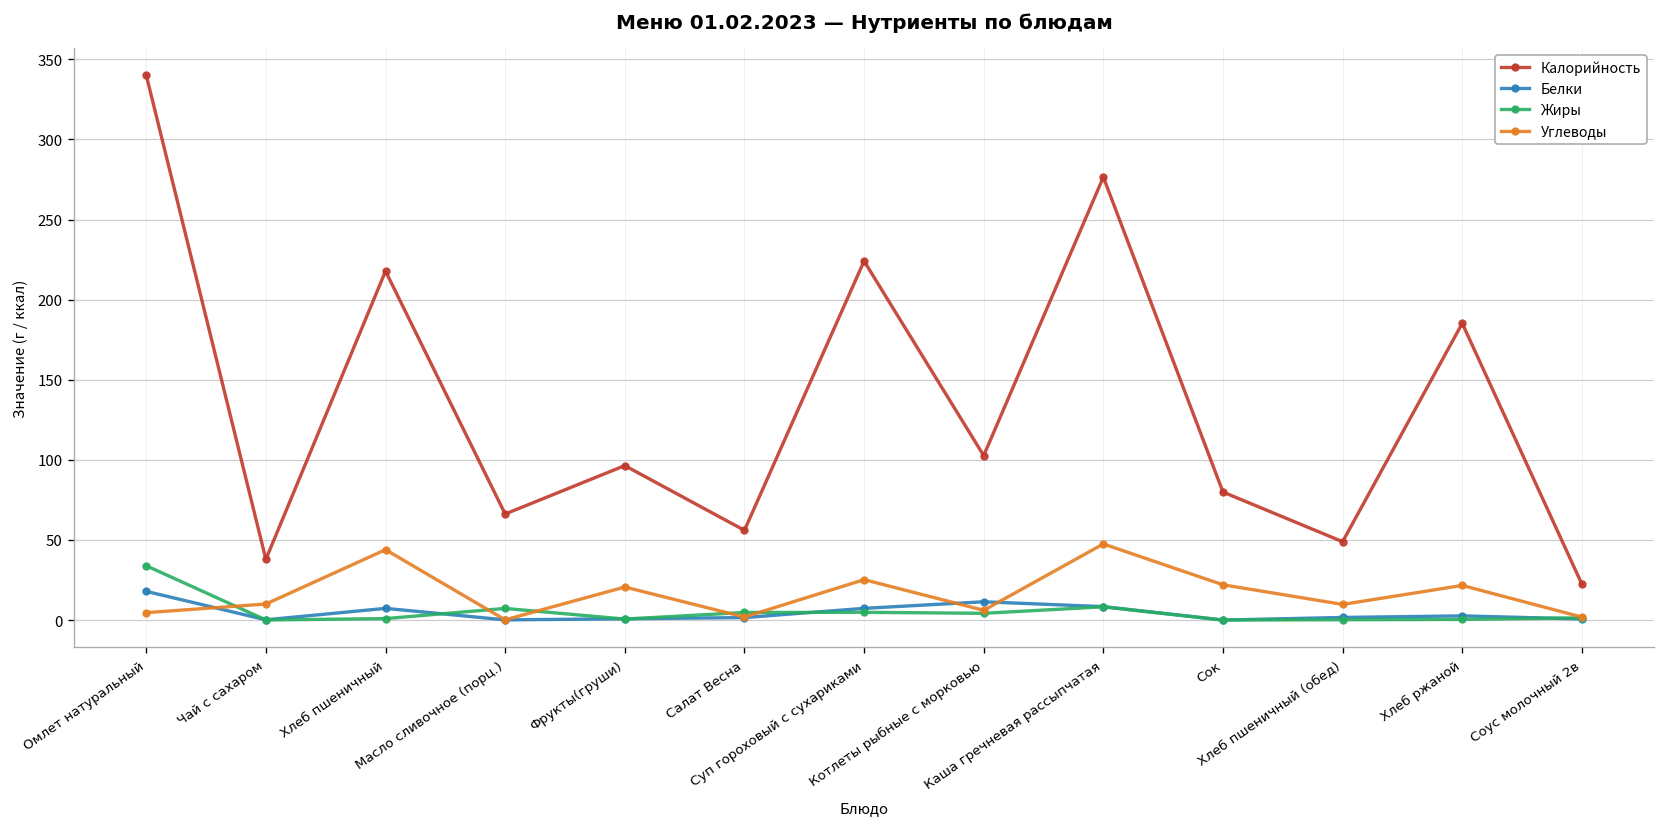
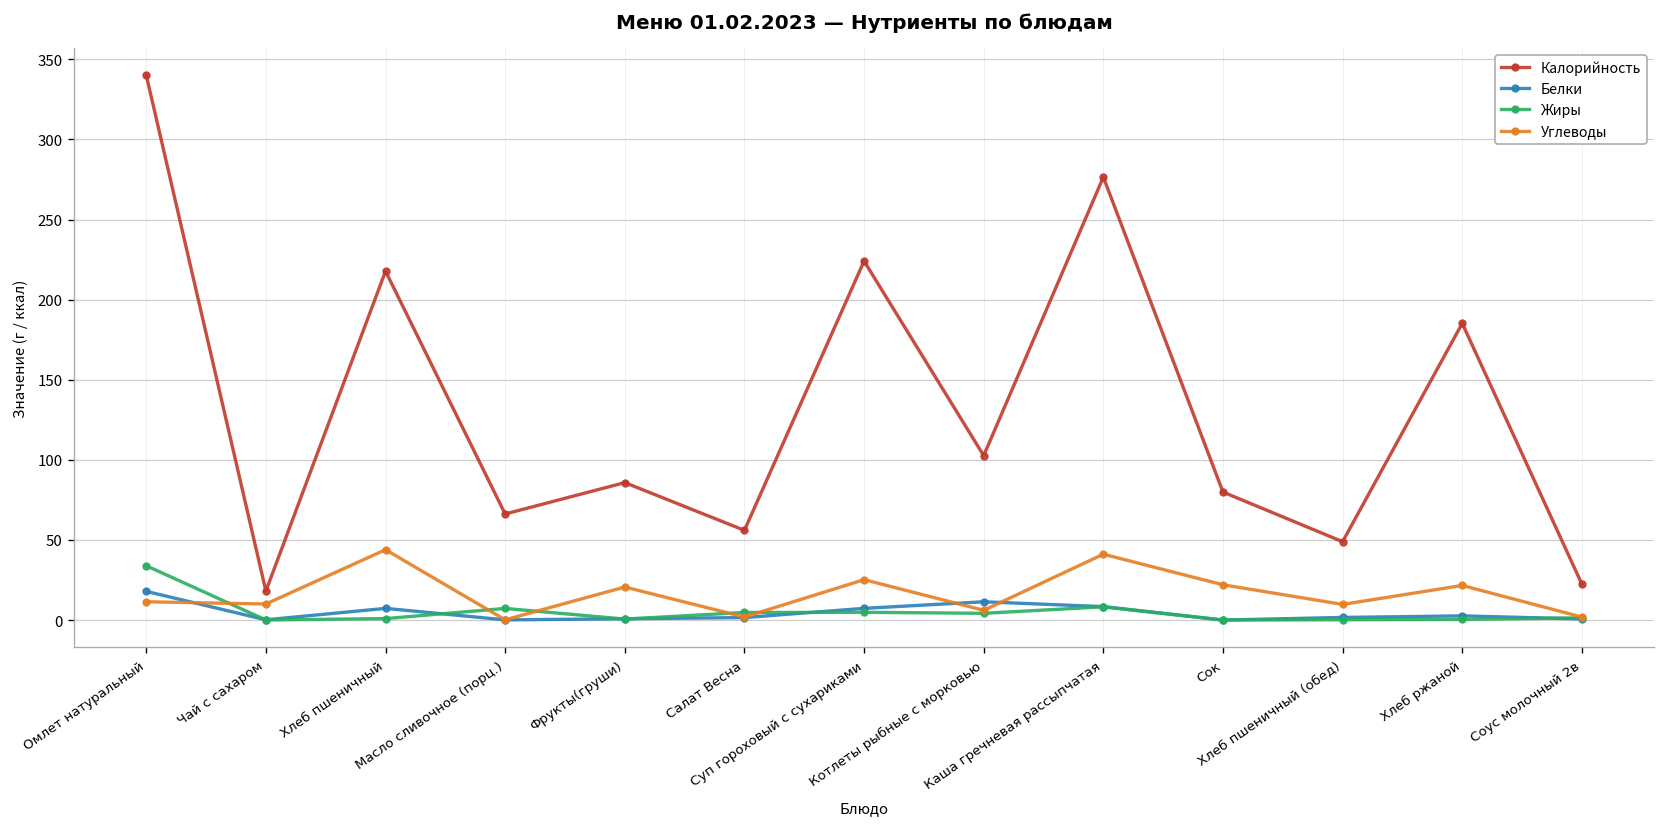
Углеводы, Омлет натуральный: 5 -> 11
Калорийность, Чай с сахаром: 38 -> 18
Калорийность, Фрукты(груши): 96 -> 86
Углеводы, Каша гречневая рассыпчатая: 48 -> 41
